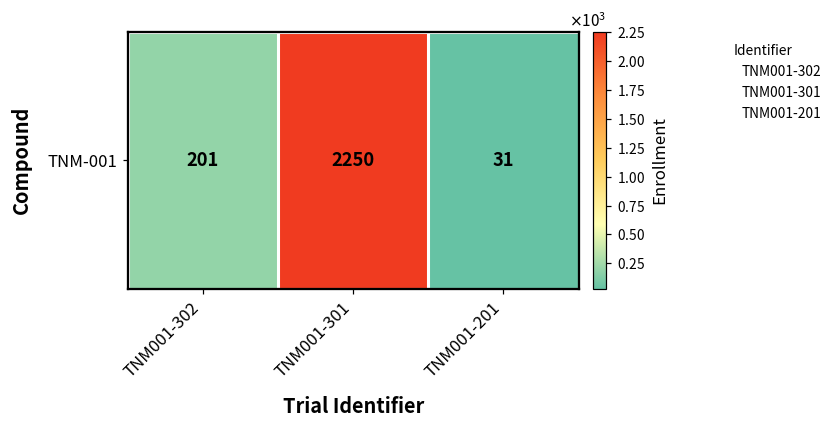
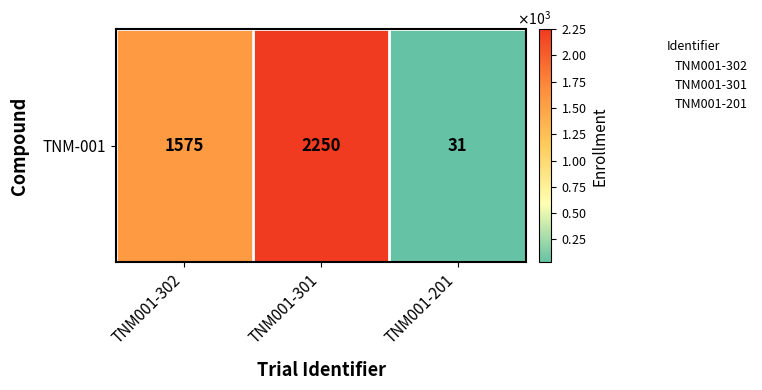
TNM-001, TNM001-302: 201 -> 1575
